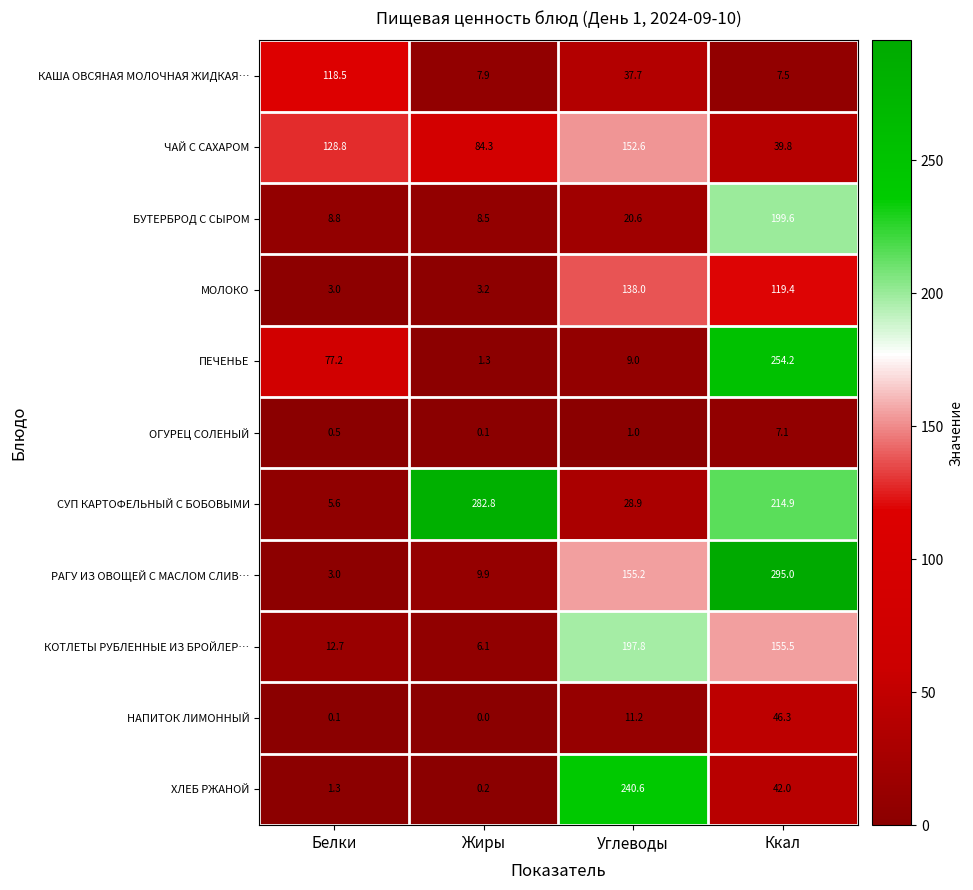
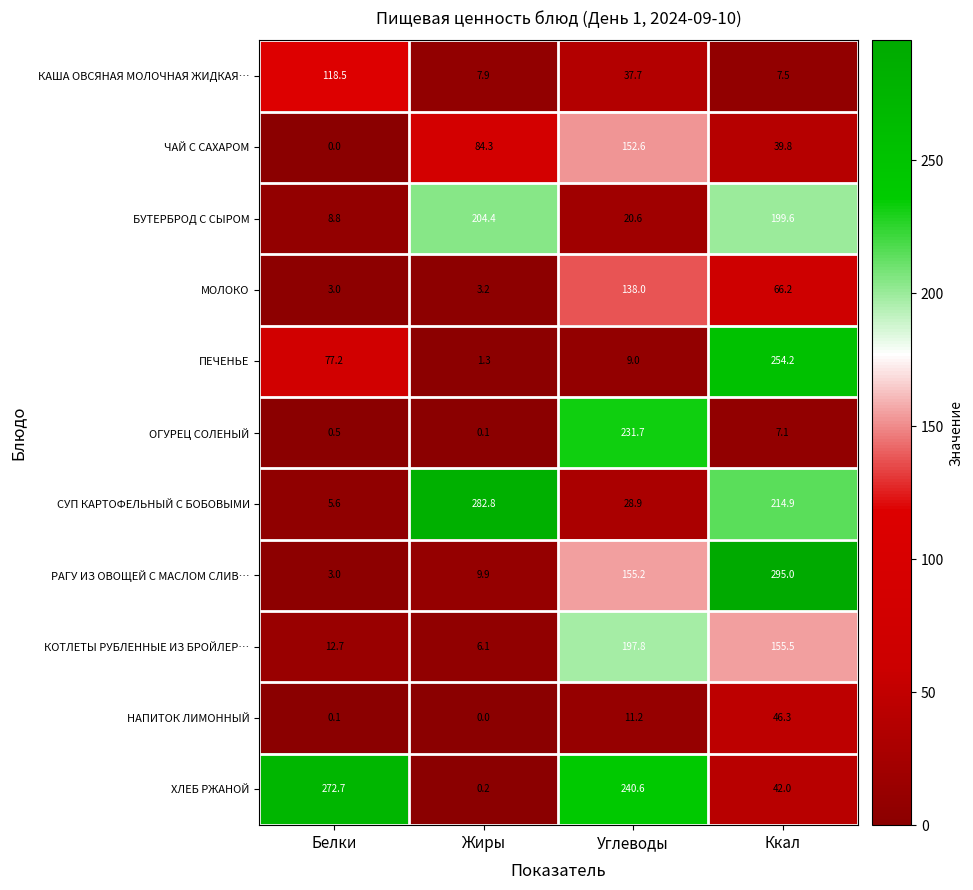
ЧАЙ С САХАРОМ, Белки: 128.8 -> 0.0
БУТЕРБРОД С СЫРОМ, Жиры: 8.5 -> 204.4
МОЛОКО, Ккал: 119.4 -> 66.2
ОГУРЕЦ СОЛЕНЫЙ, Углеводы: 1.0 -> 231.7
ХЛЕБ РЖАНОЙ, Белки: 1.3 -> 272.7
